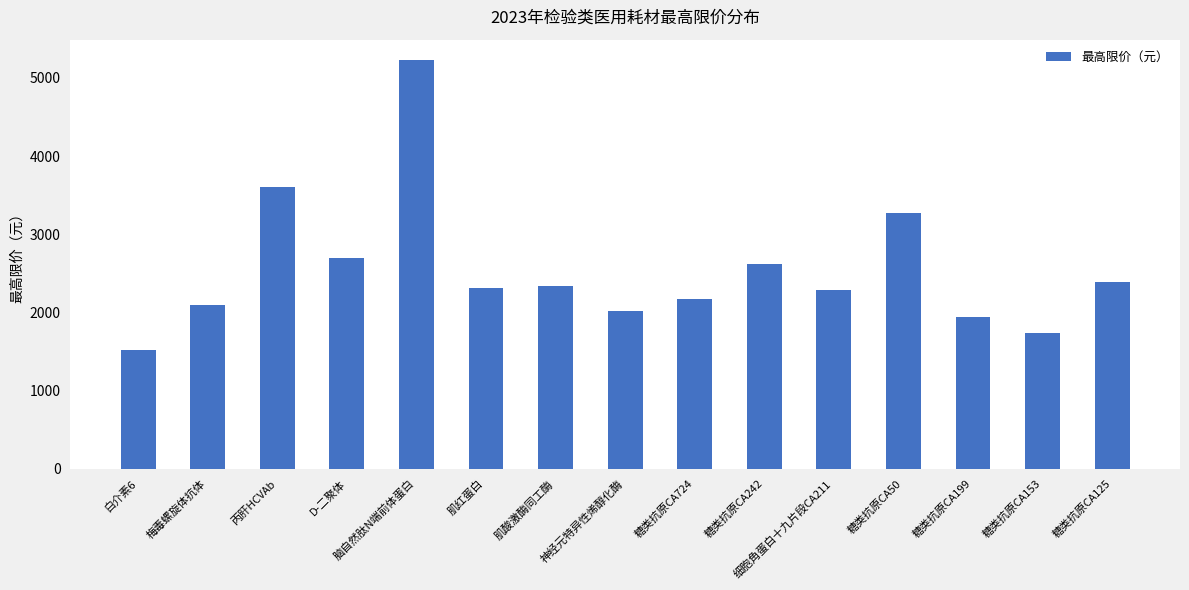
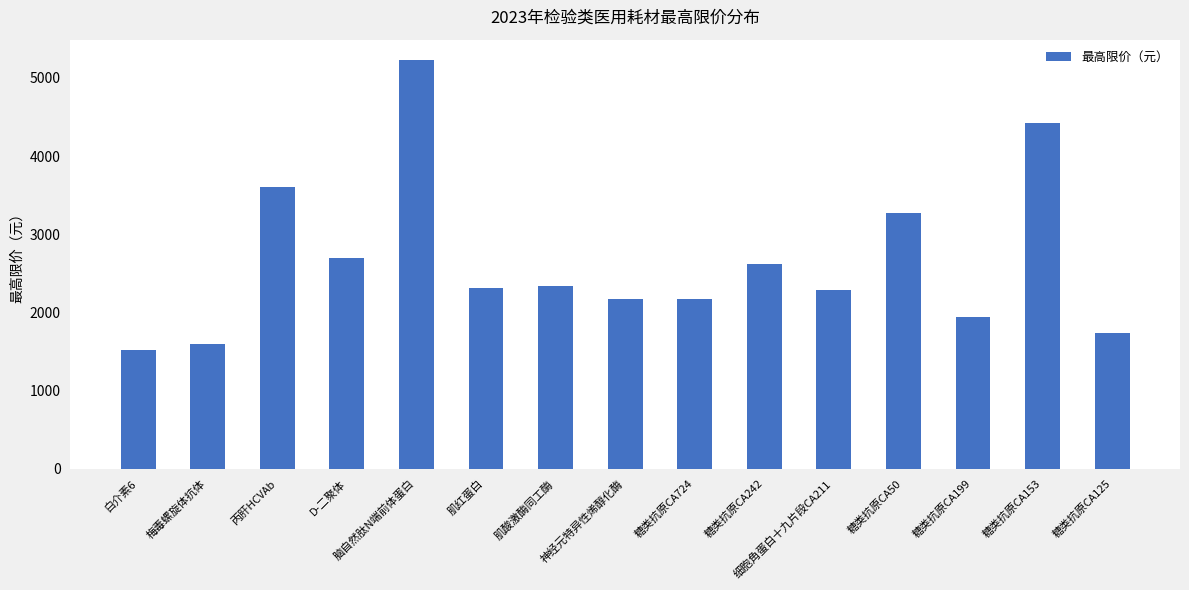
梅毒螺旋体抗体: 2100 -> 1600
神经元特异性烯醇化酶: 2000 -> 2200
糖类抗原CA153: 1700 -> 4400
糖类抗原CA125: 2400 -> 1700
